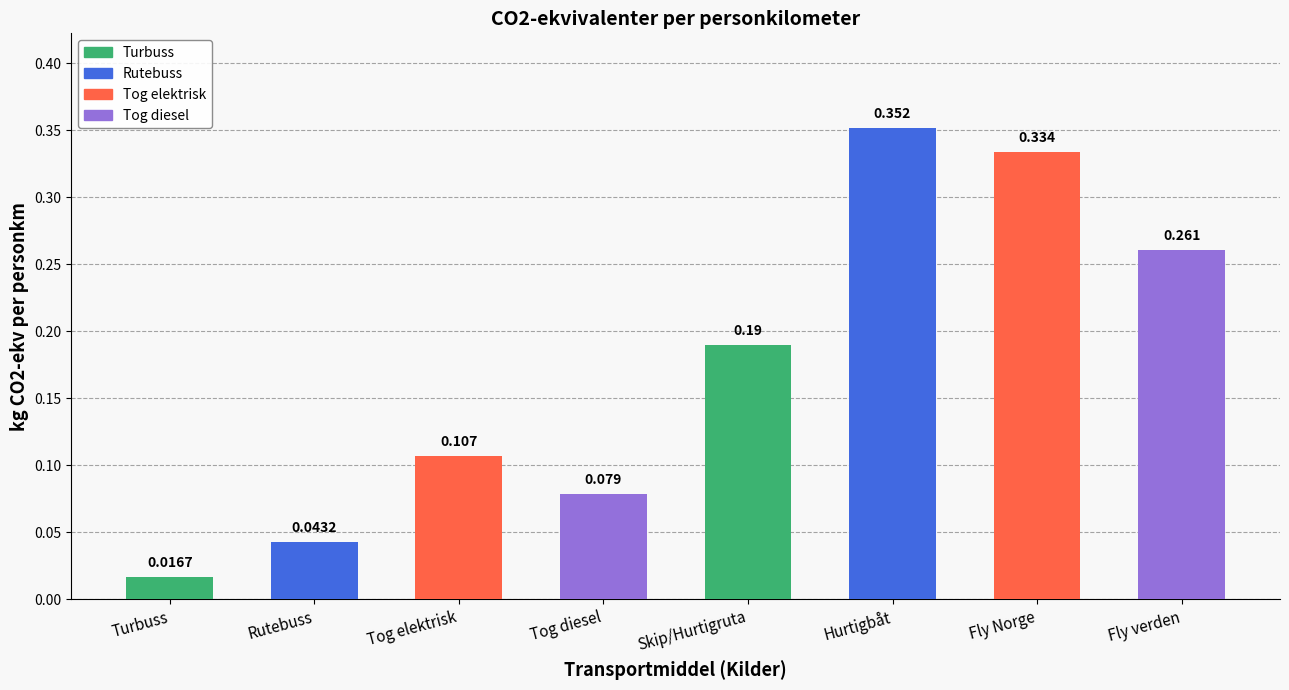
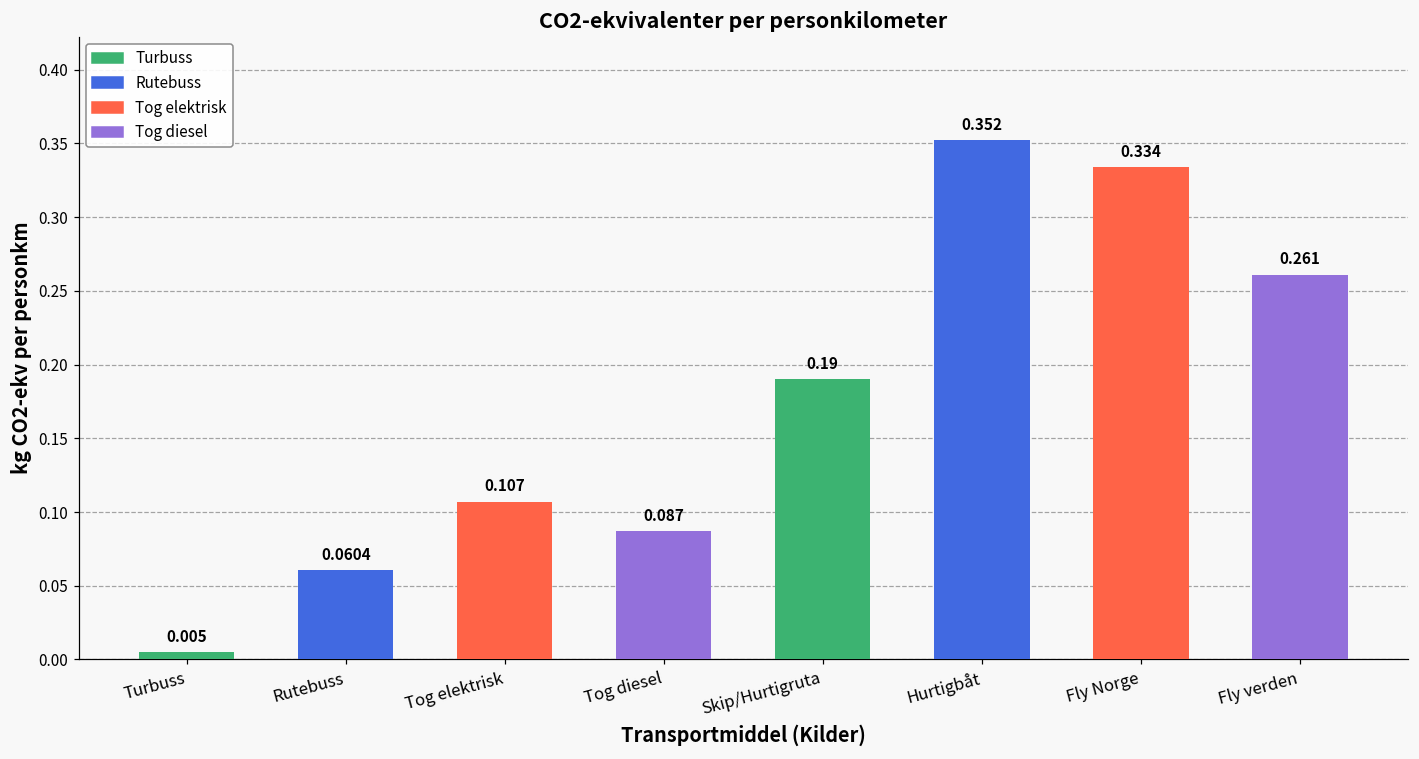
Turbuss: 0.0167 -> 0.005
Rutebuss: 0.0432 -> 0.0604
Tog diesel: 0.079 -> 0.087
